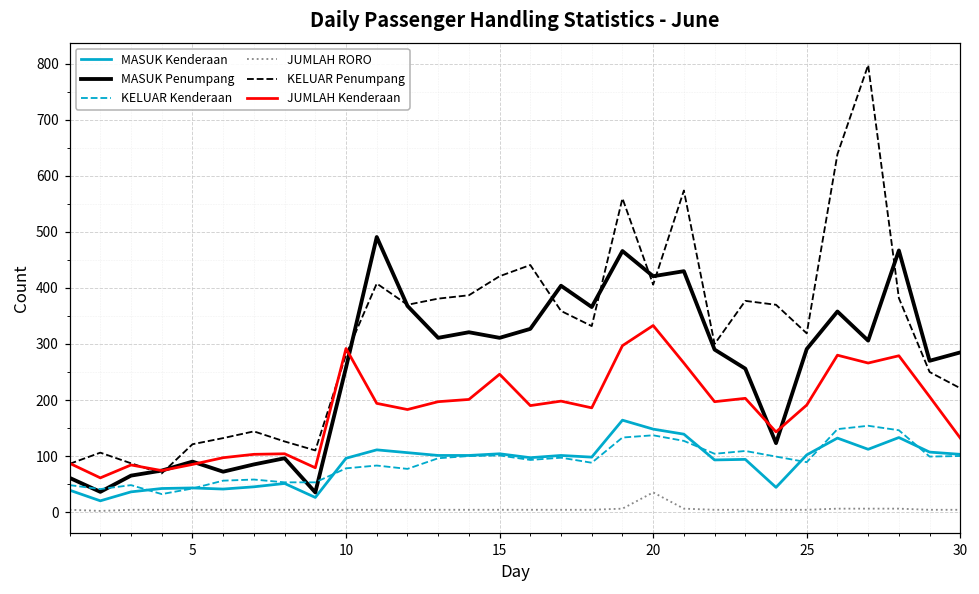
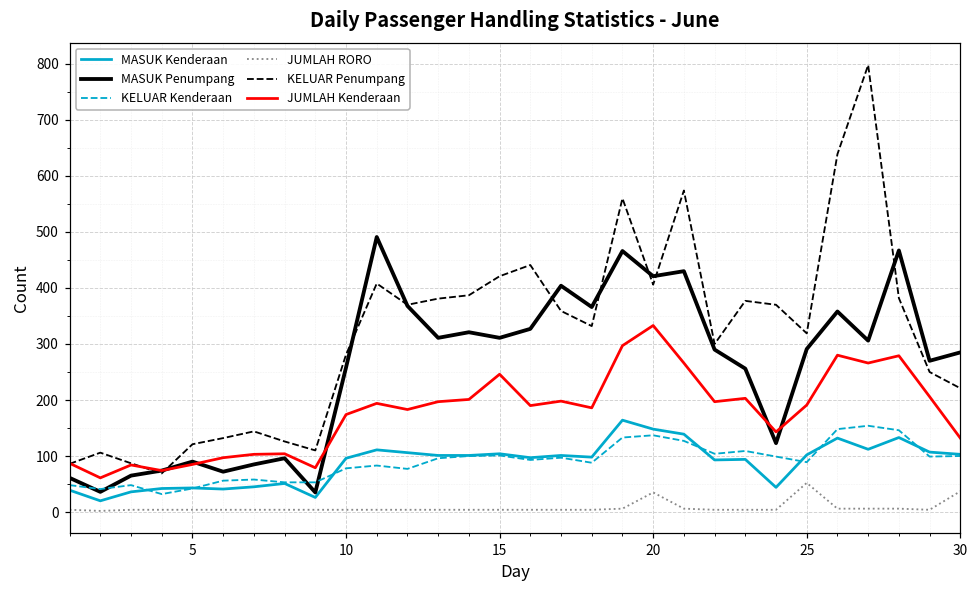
JUMLAH Kenderaan, 10: 290 -> 170
JUMLAH RORO, 25: 0 -> 50
JUMLAH RORO, 30: 0 -> 40
